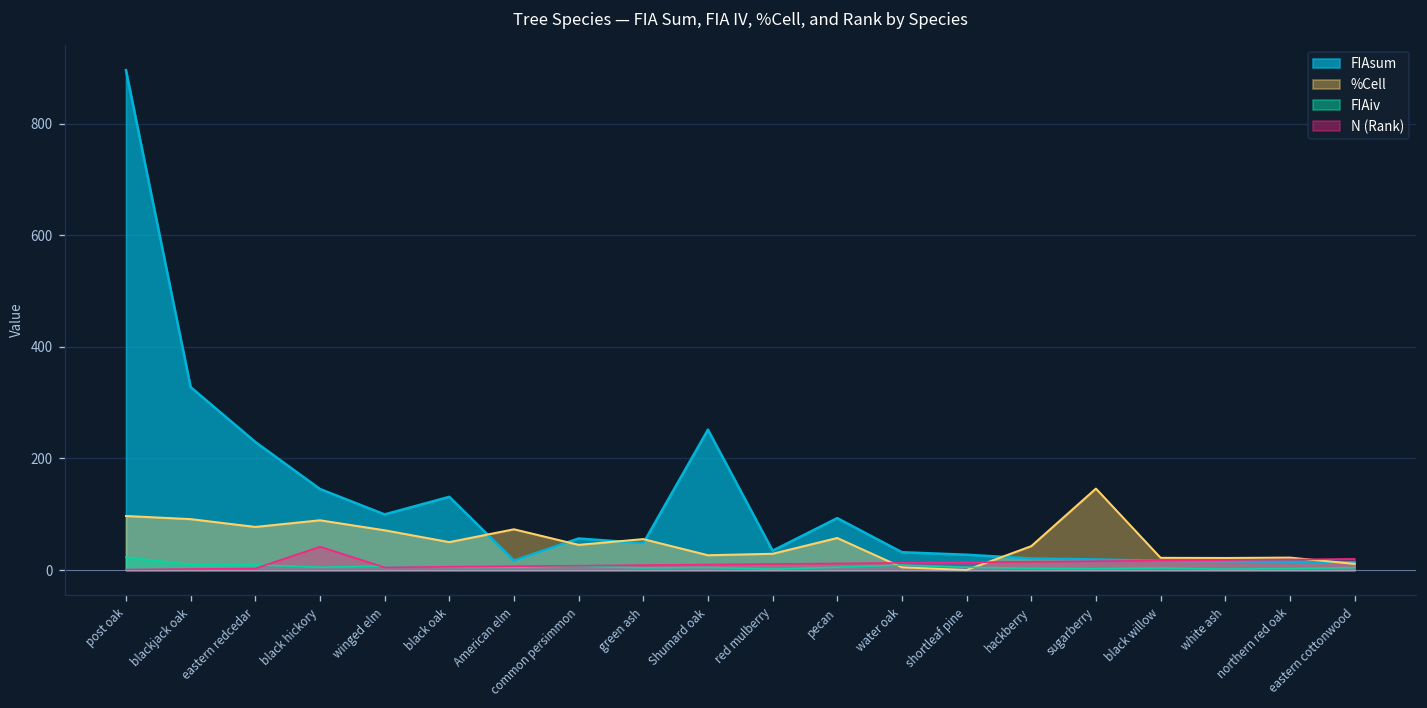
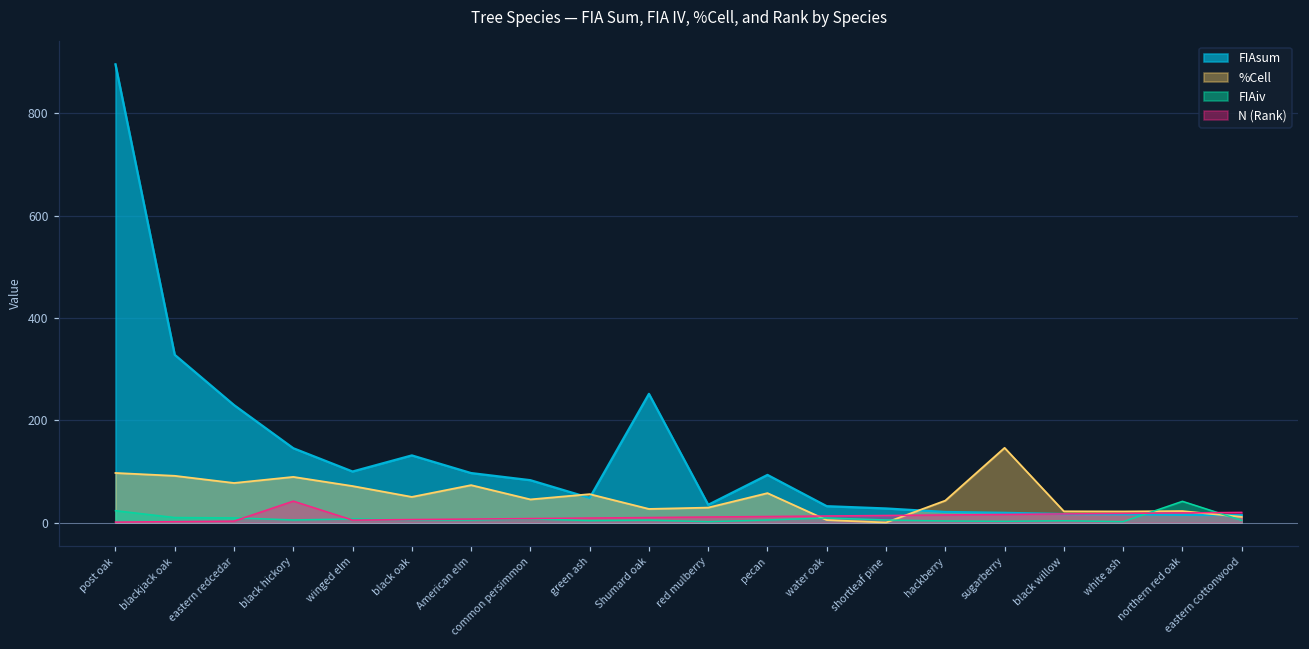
FIAsum, American elm: 20 -> 100
FIAsum, common persimmon: 60 -> 80
FIAiv, northern red oak: 0 -> 40
